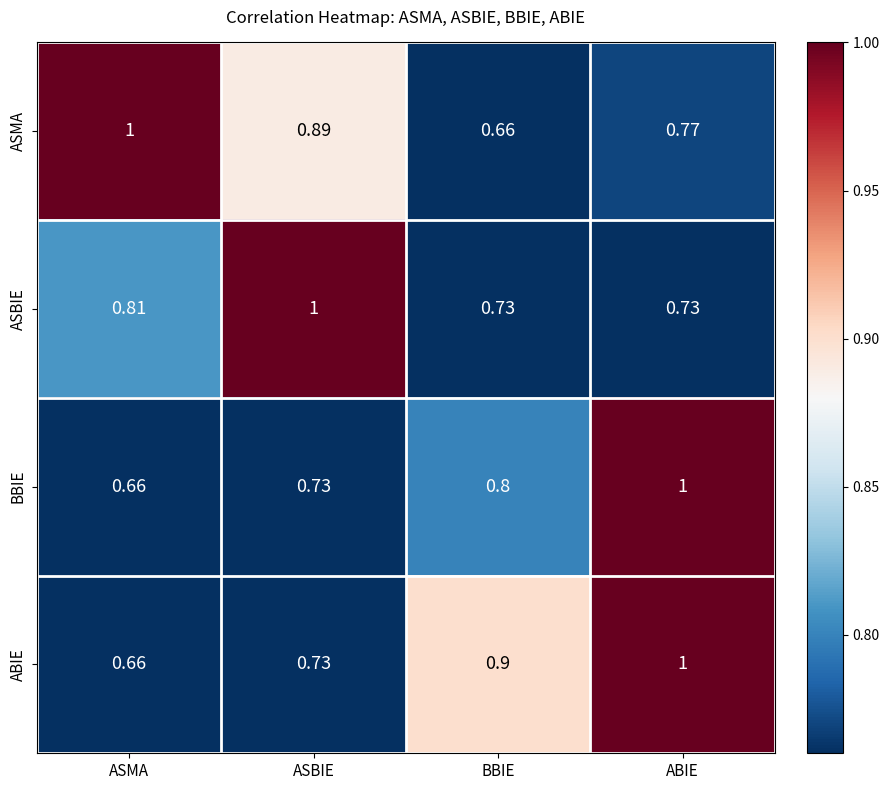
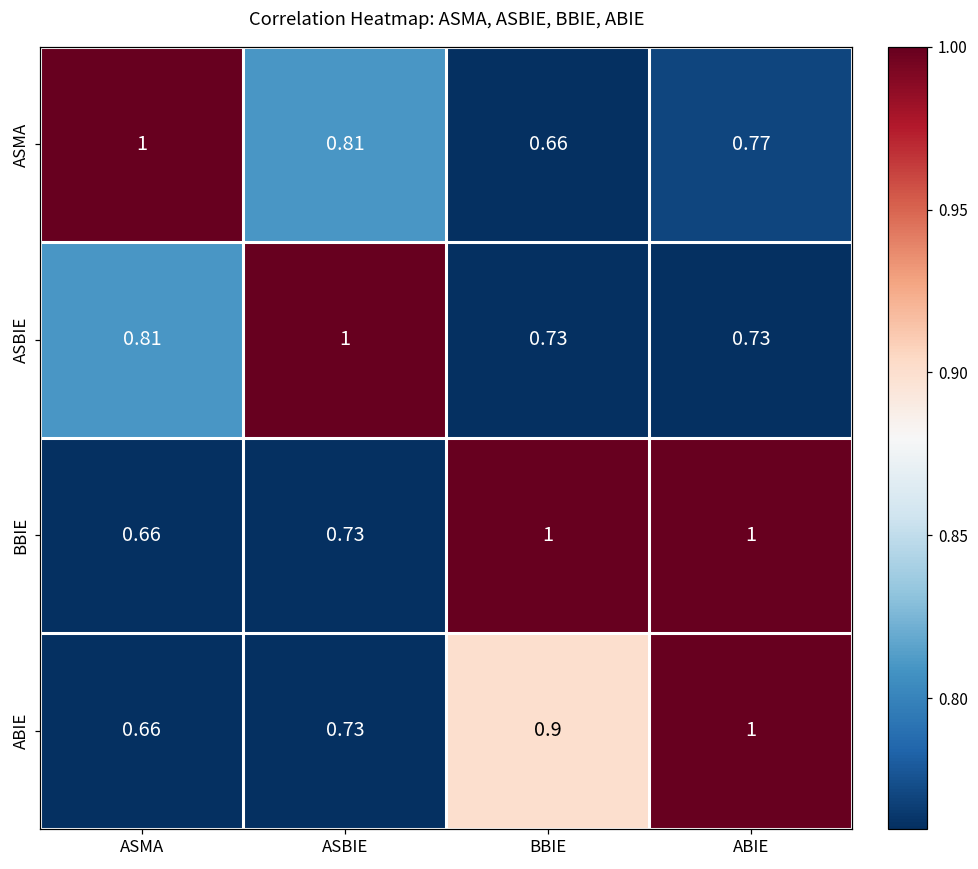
ASMA, ASBIE: 0.89 -> 0.81
BBIE, BBIE: 0.8 -> 1
